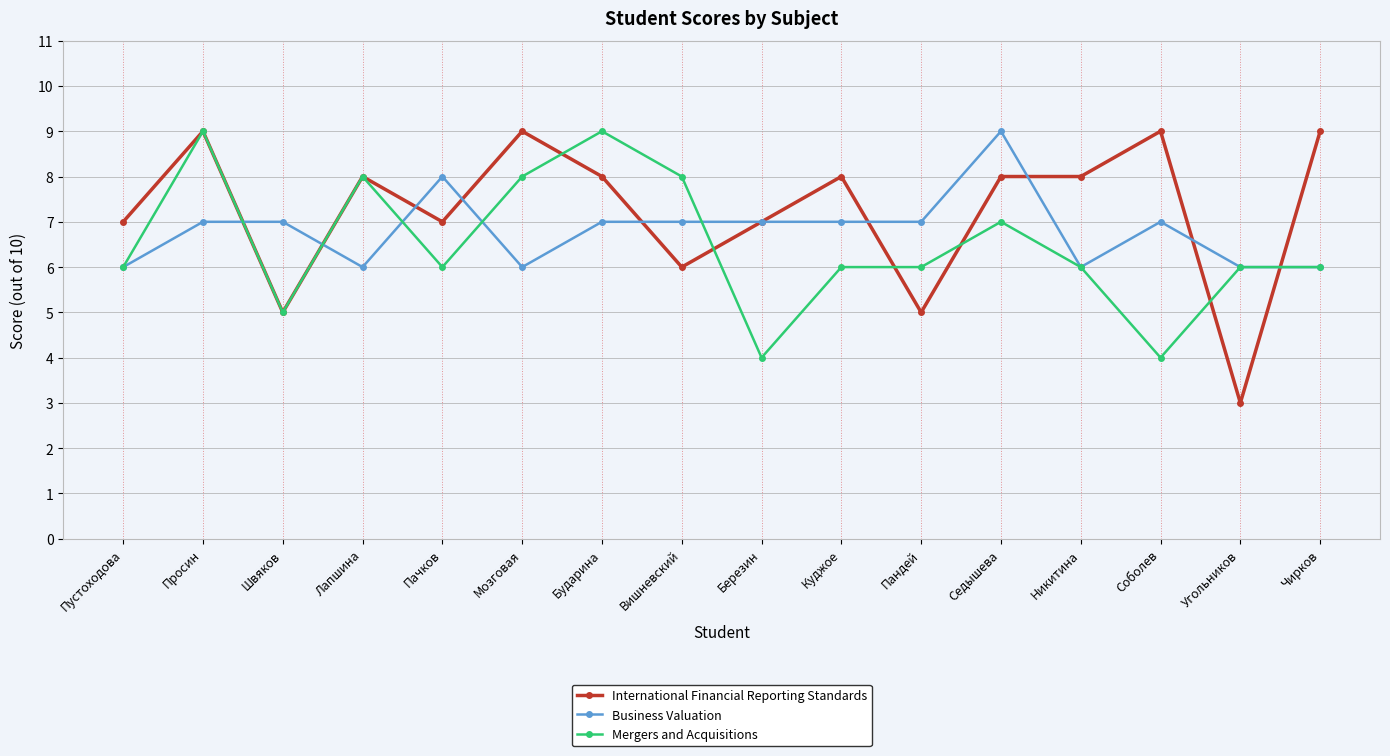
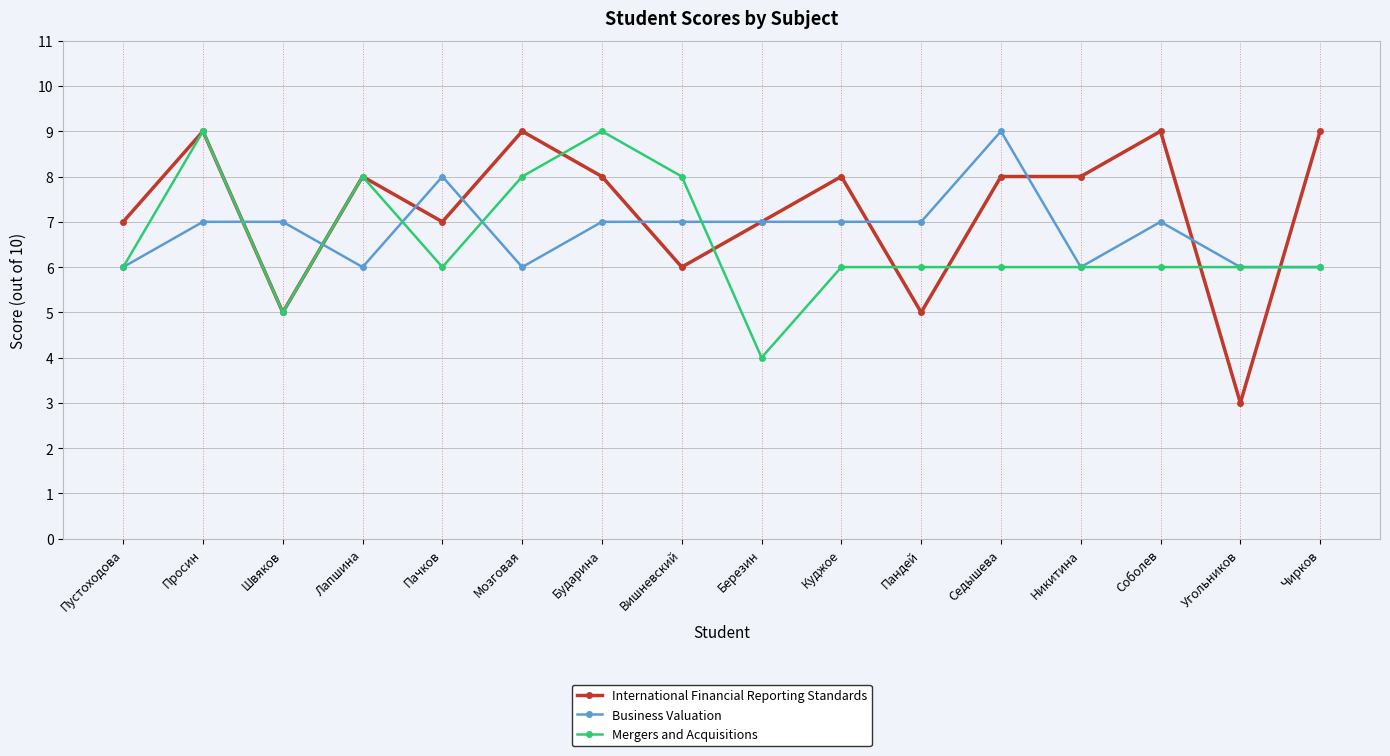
Mergers and Acquisitions, Седышева: 7 -> 6
Mergers and Acquisitions, Соболев: 4 -> 6
